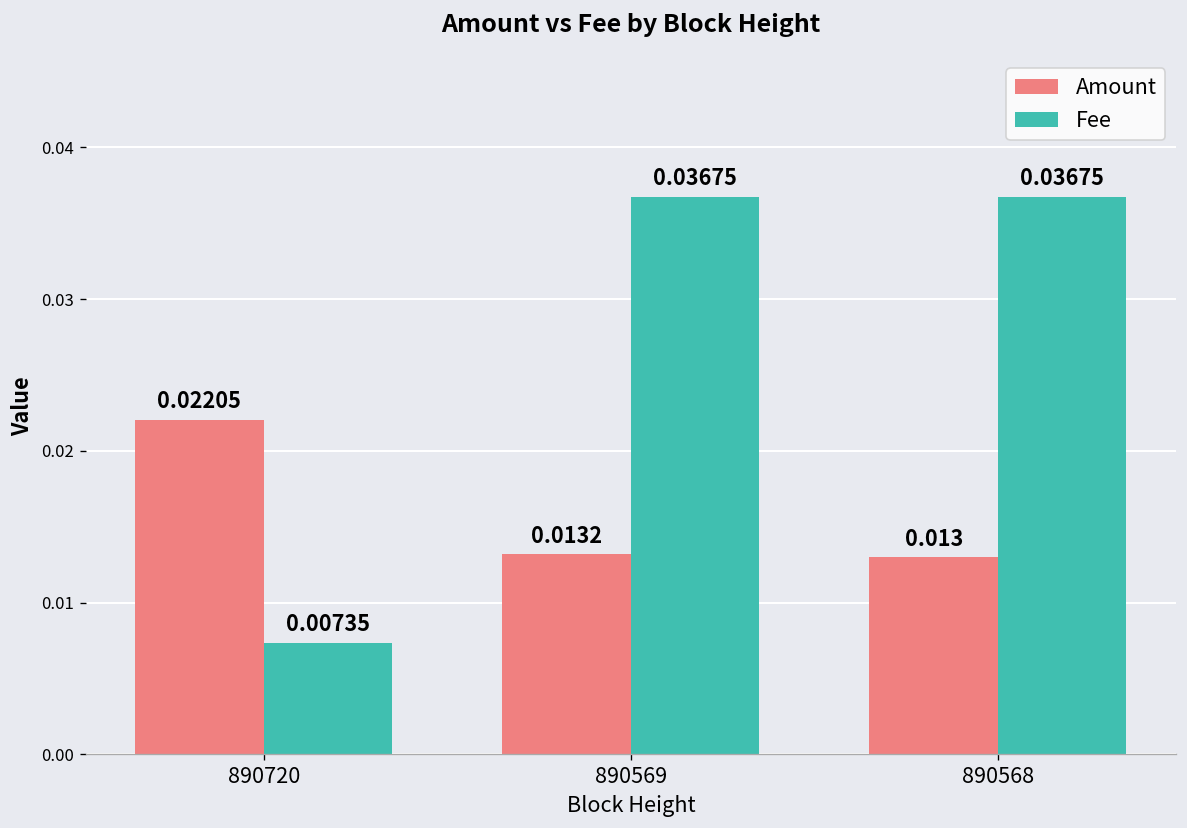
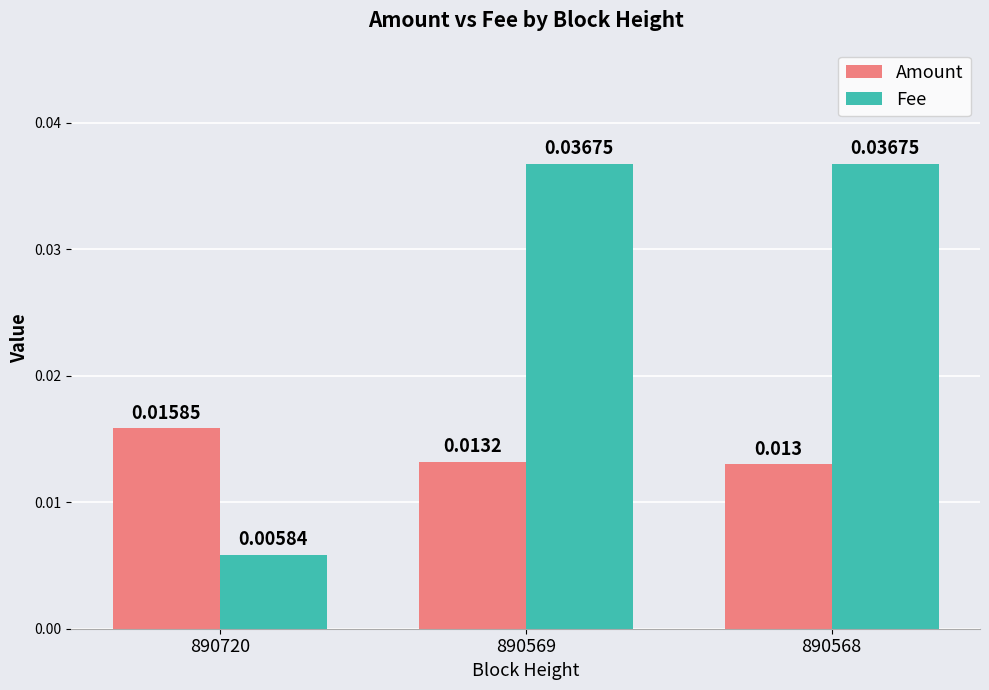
Amount, 890720: 0.02205 -> 0.01585
Fee, 890720: 0.00735 -> 0.00584
